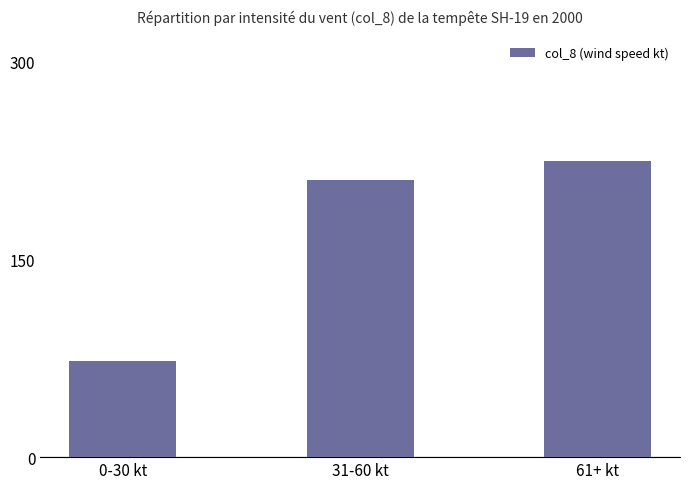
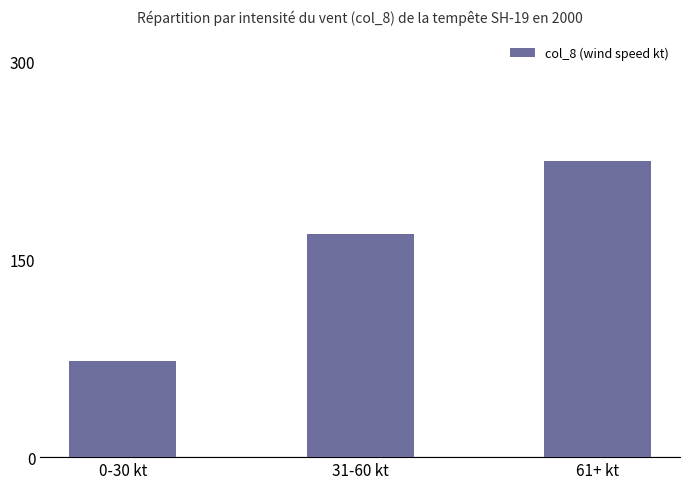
31-60 kt: 210 -> 169
